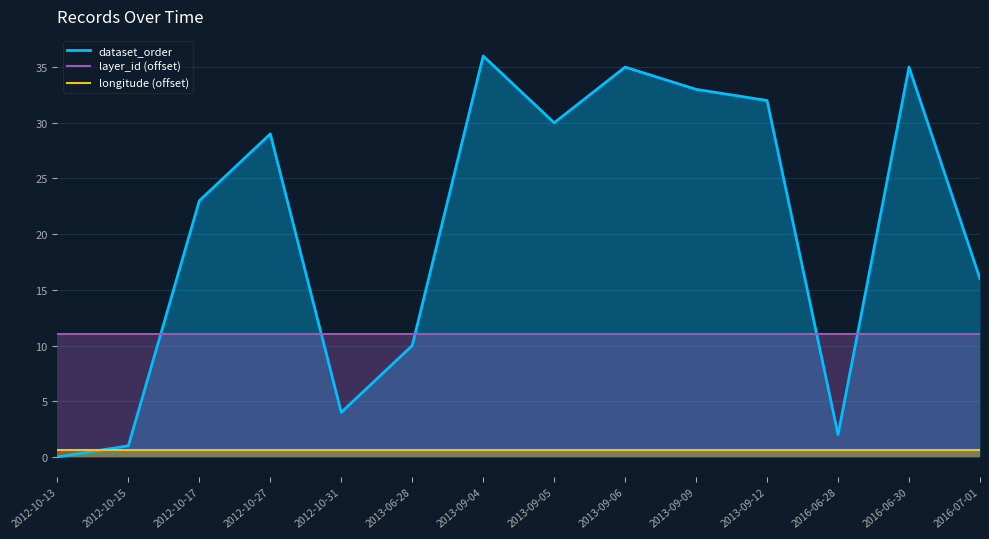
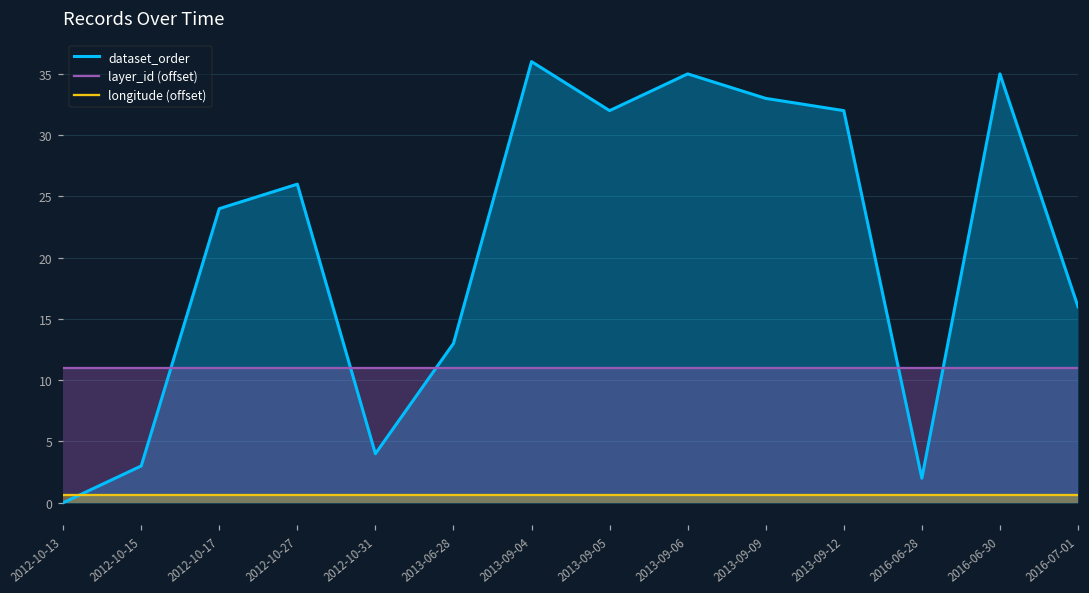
dataset_order, 2012-10-15: 1 -> 3
dataset_order, 2012-10-17: 23 -> 24
dataset_order, 2012-10-27: 29 -> 26
dataset_order, 2013-06-28: 10 -> 13
dataset_order, 2013-09-05: 30 -> 32
